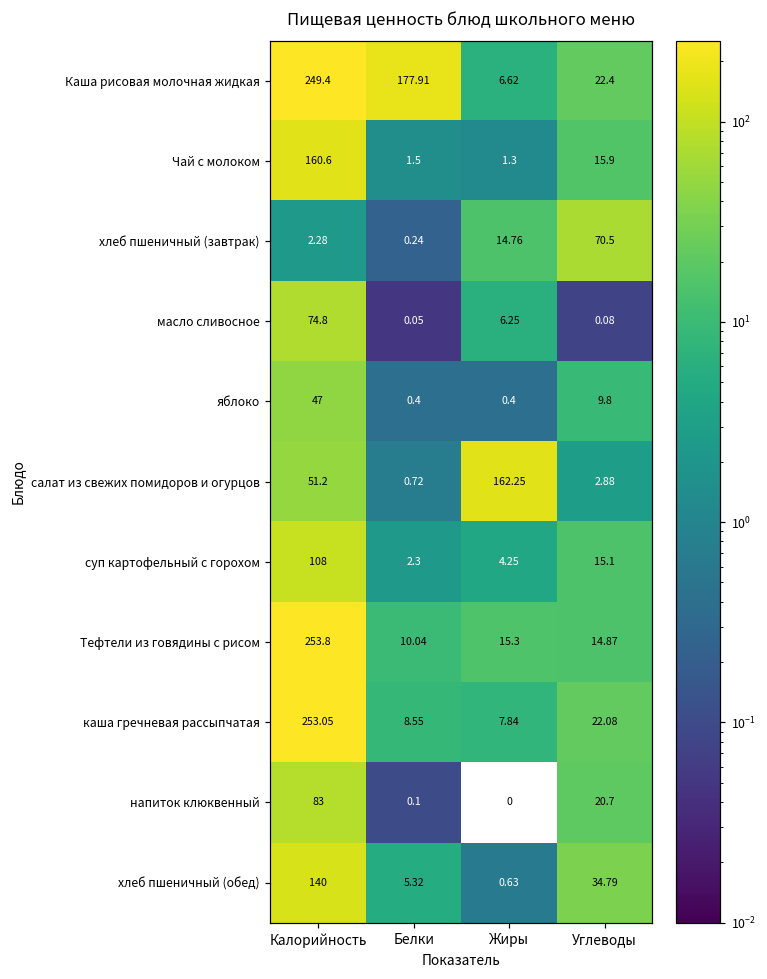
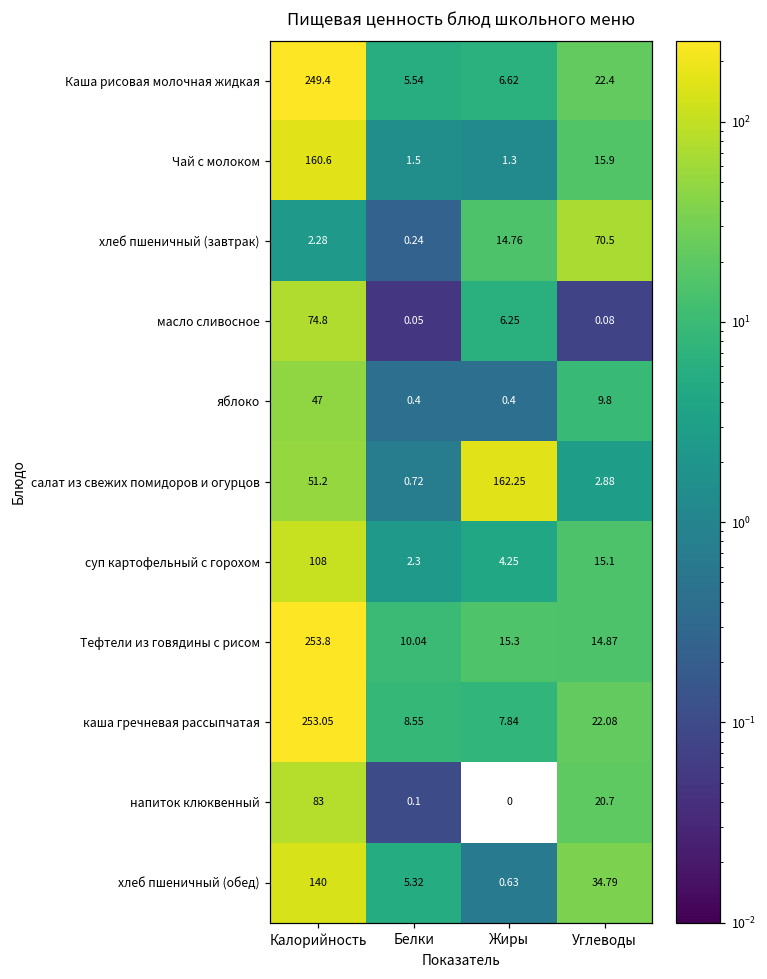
Каша рисовая молочная жидкая, Белки: 177.91 -> 5.54
